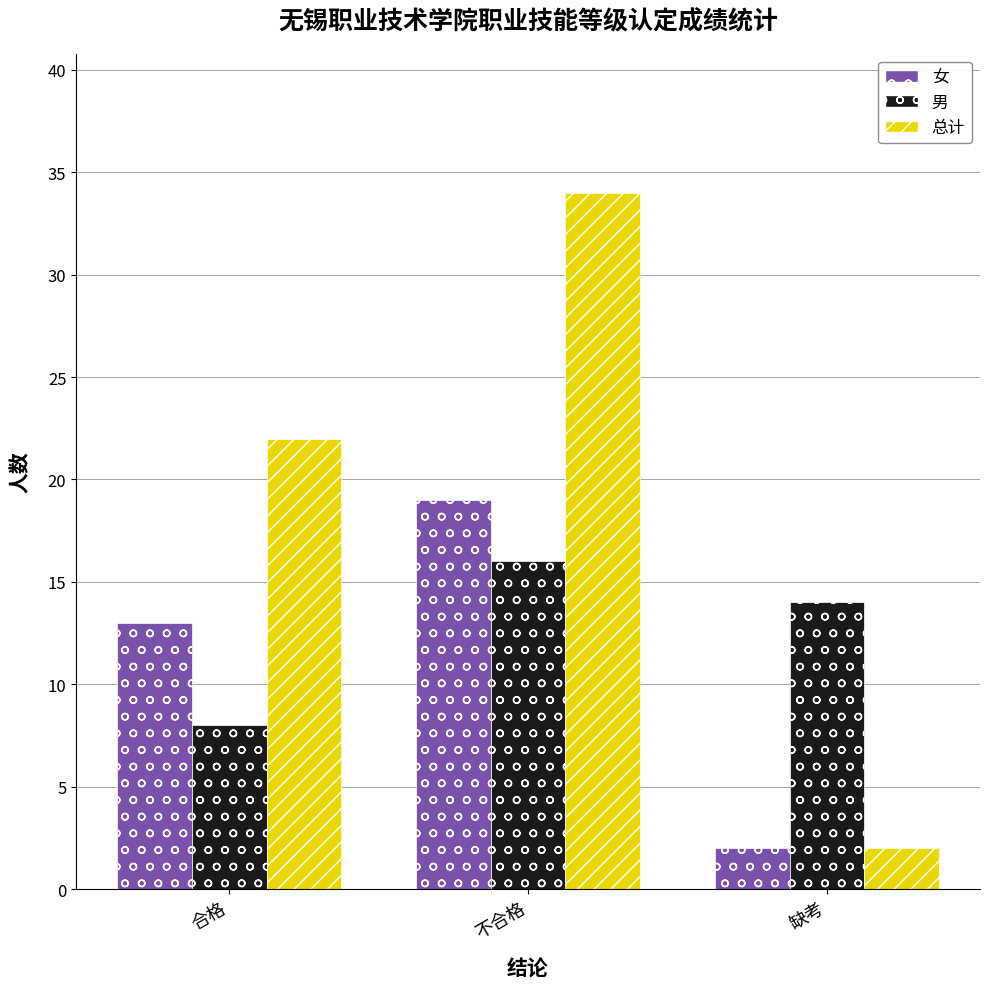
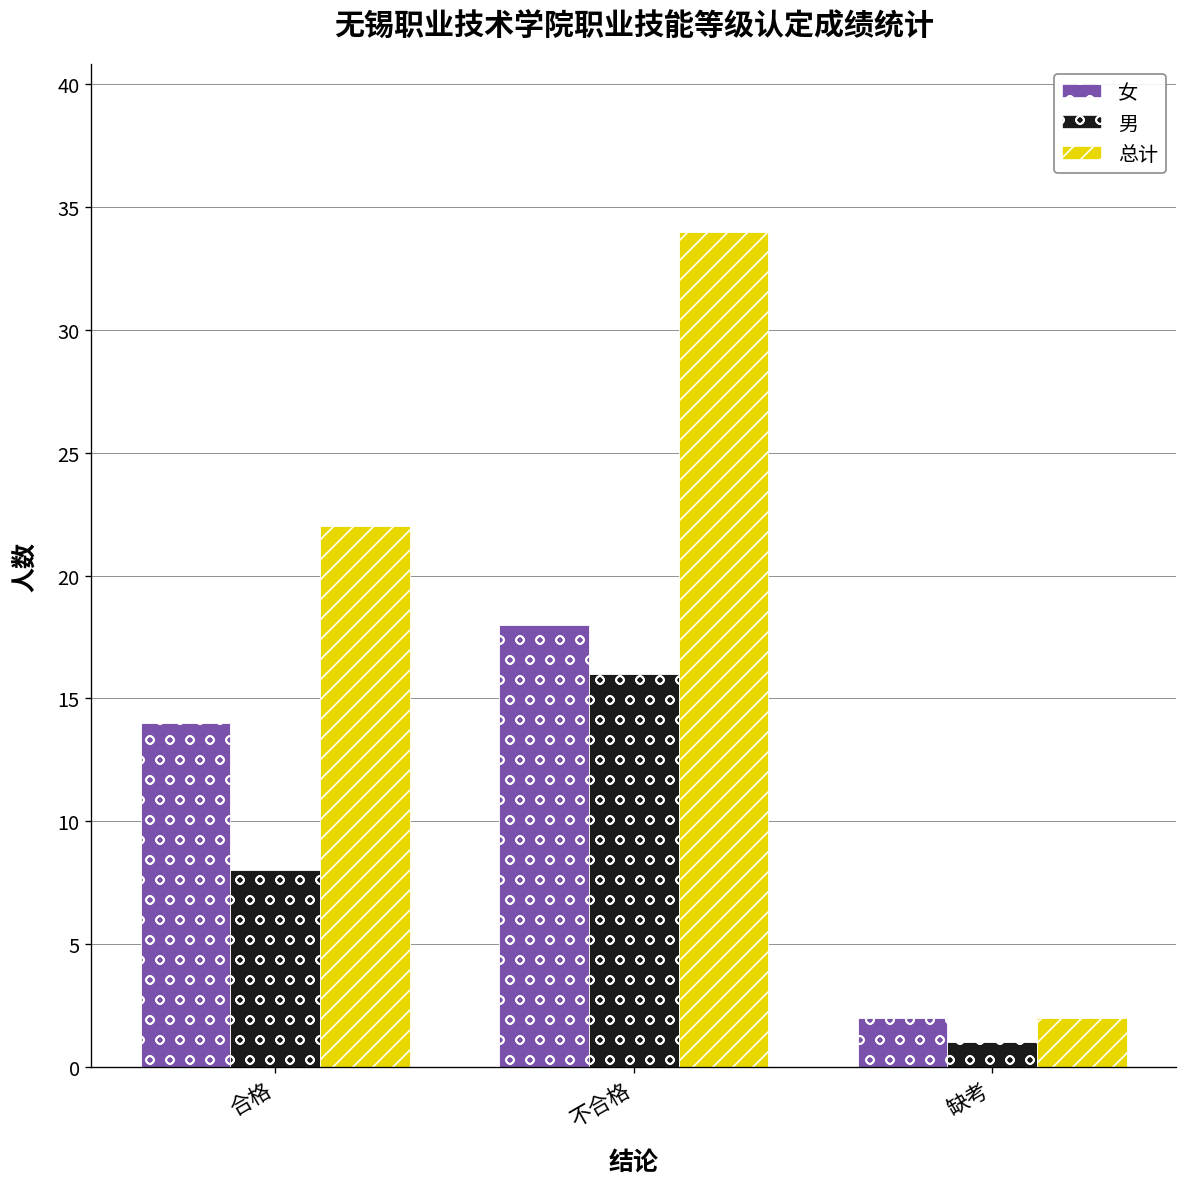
女, 合格: 13 -> 14
女, 不合格: 19 -> 18
男, 缺考: 14 -> 1
